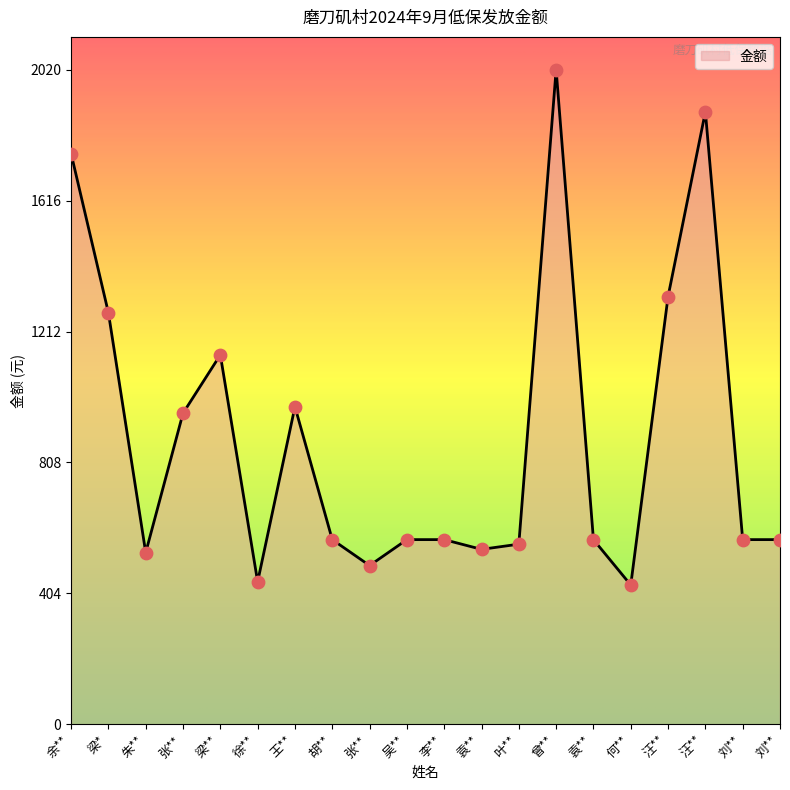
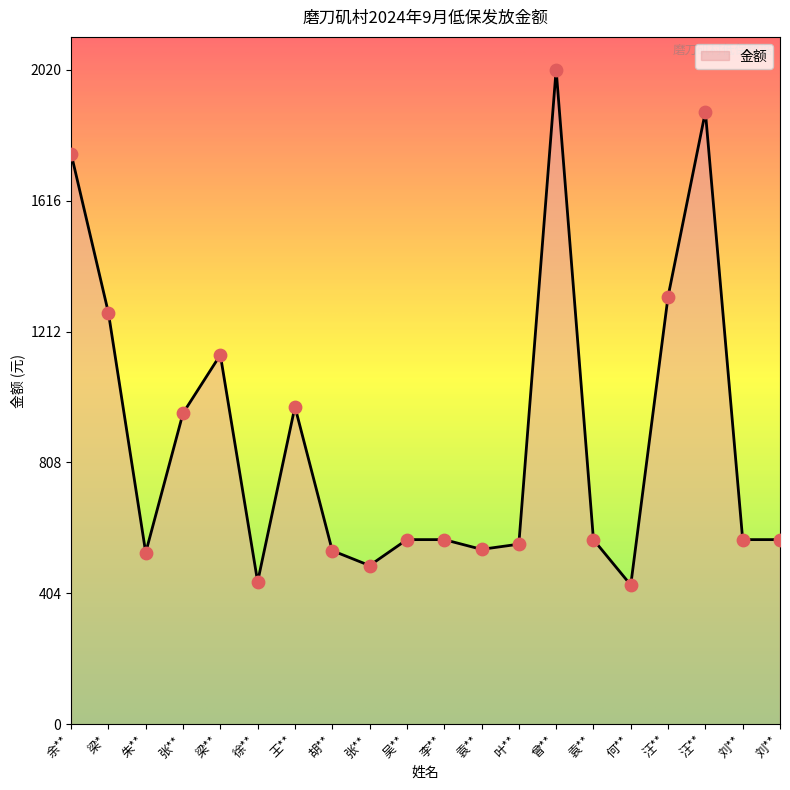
胡**: 570 -> 540
